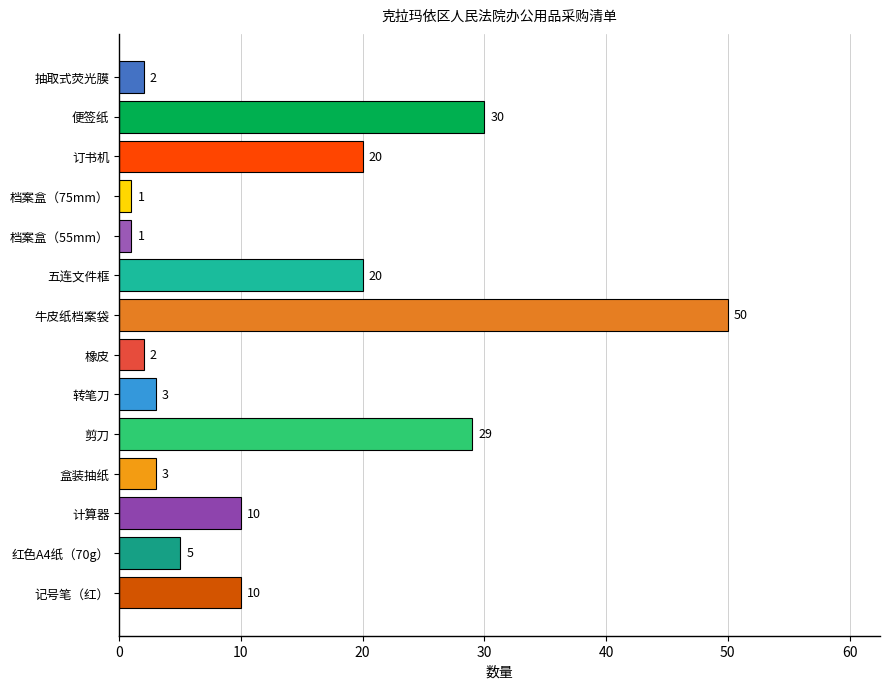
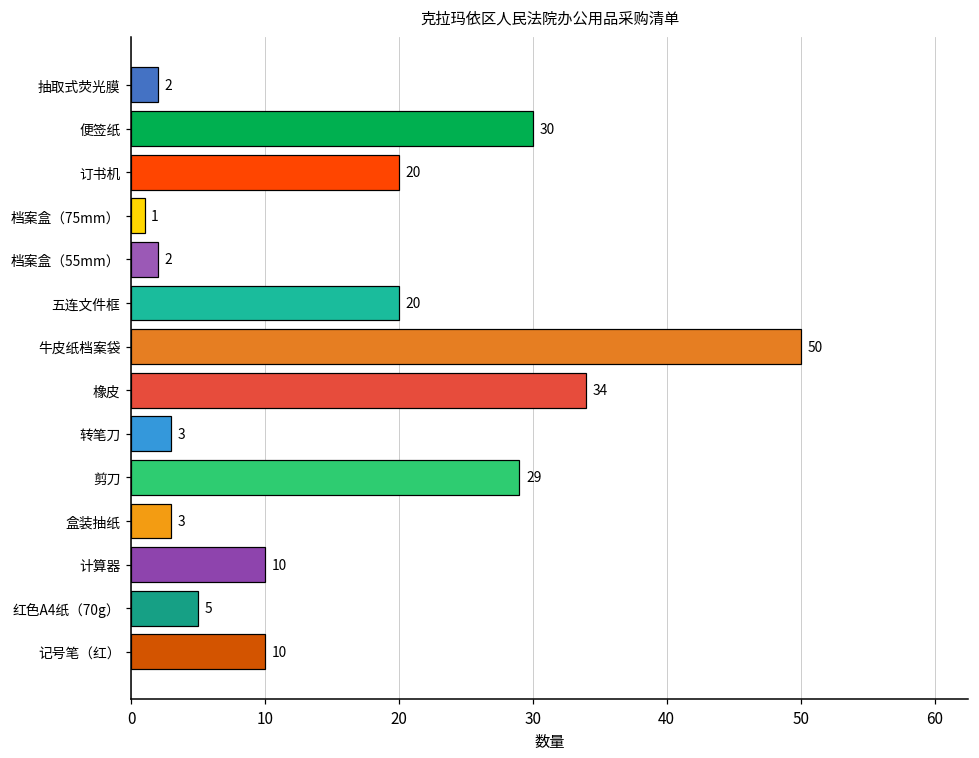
档案盒（55mm）: 1 -> 2
橡皮: 2 -> 34
